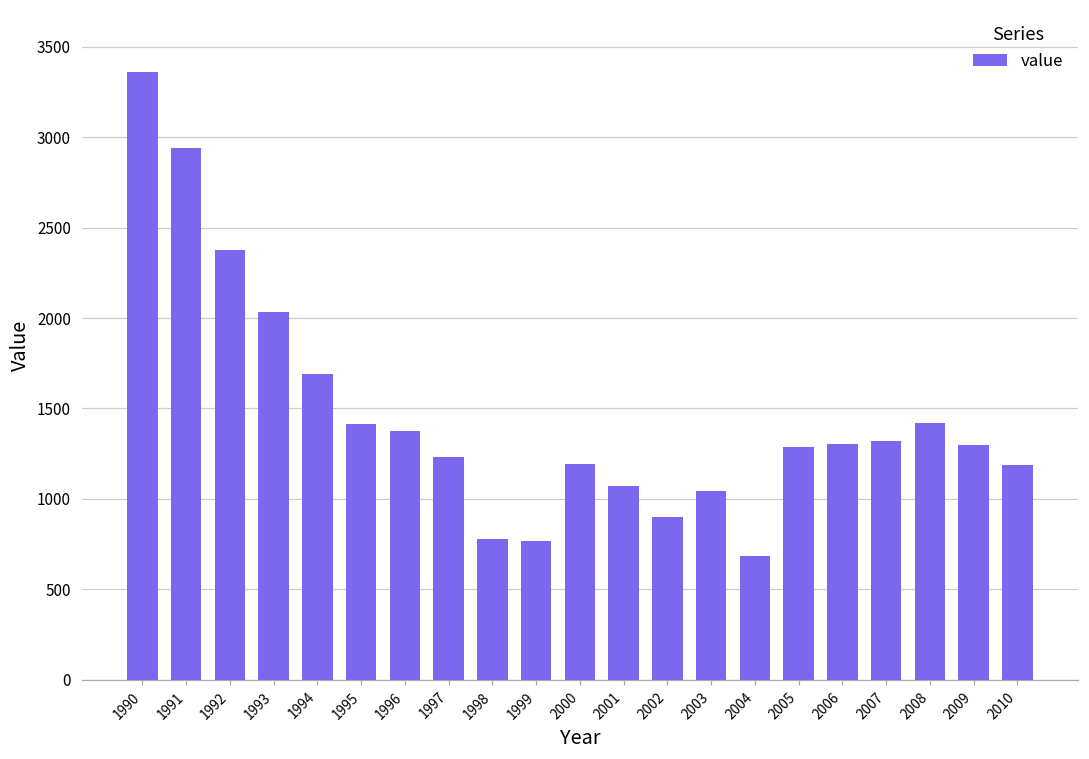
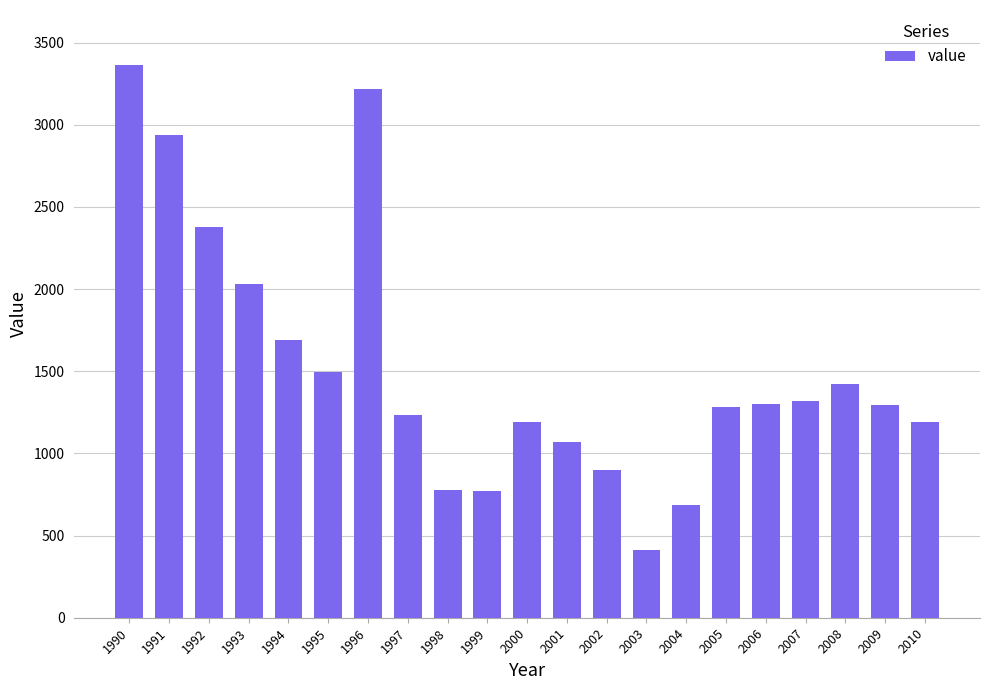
1995: 1410 -> 1500
1996: 1370 -> 3220
2003: 1040 -> 410
